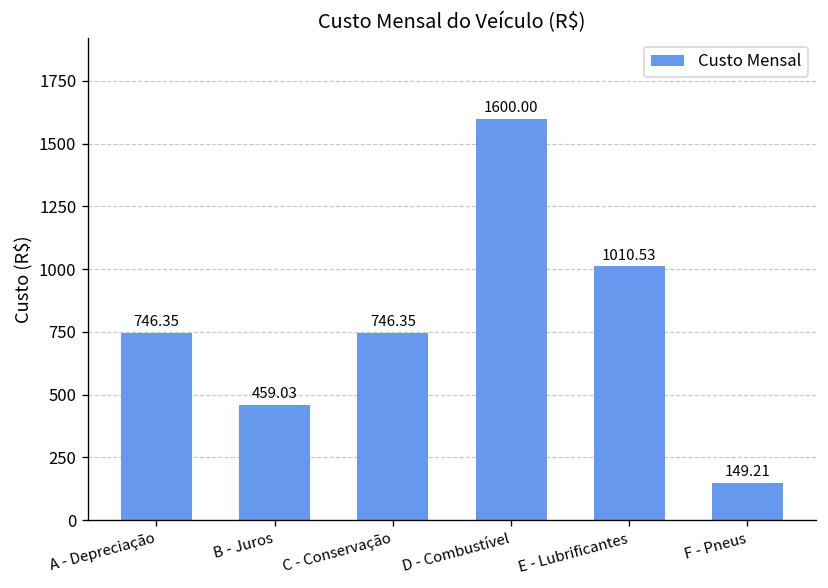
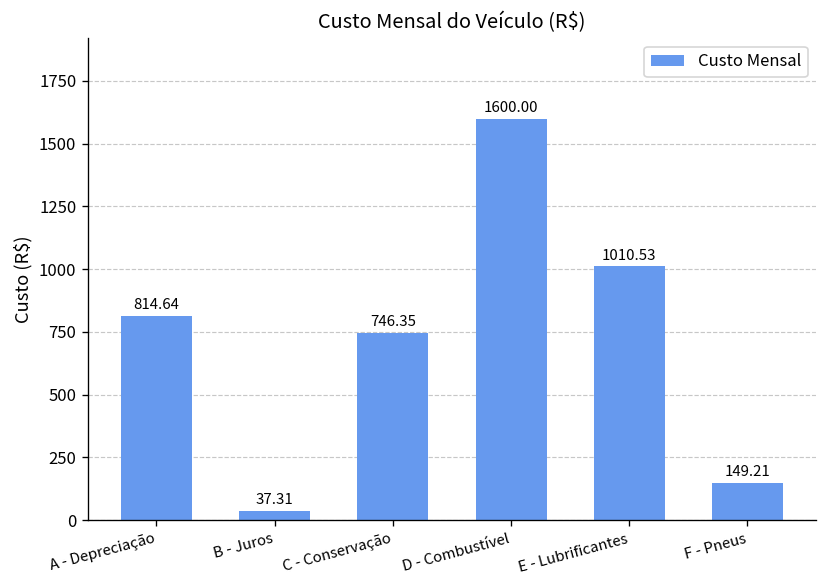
A - Depreciação: 746.35 -> 814.64
B - Juros: 459.03 -> 37.31
